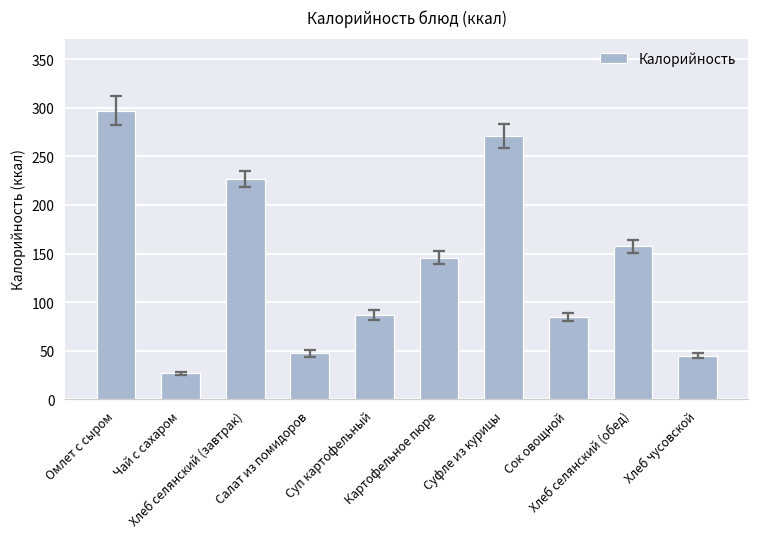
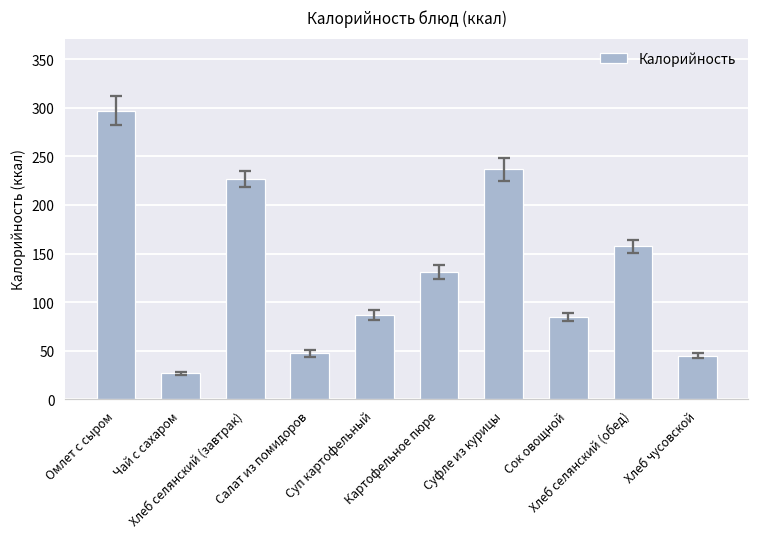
Калорийность, Картофельное пюре: 150 -> 130
Калорийность, Суфле из курицы: 270 -> 240
